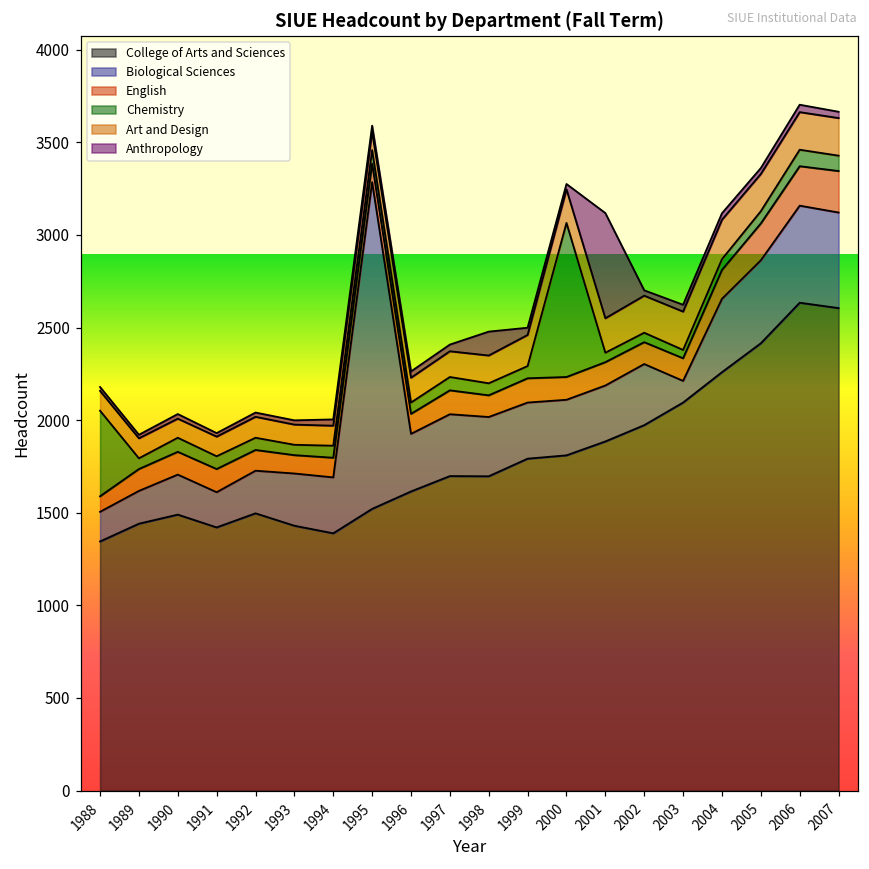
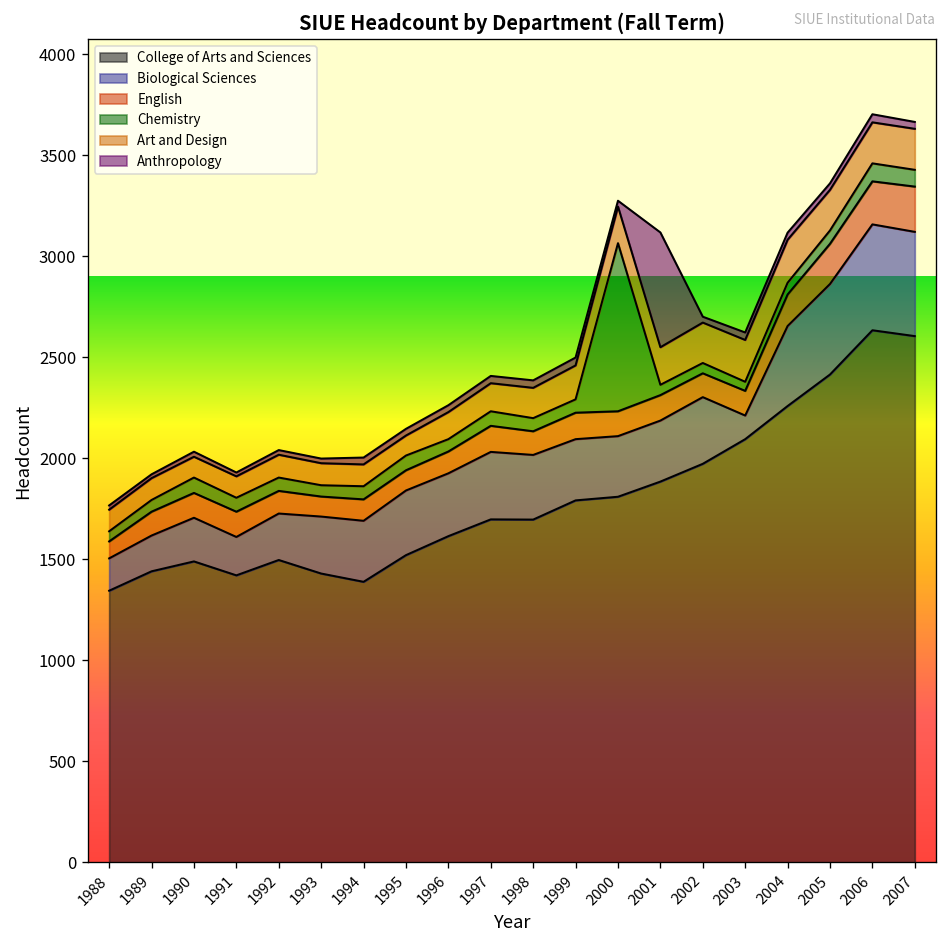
Chemistry, 1988: 460 -> 50
Biological Sciences, 1995: 1760 -> 320
Anthropology, 1998: 130 -> 40
